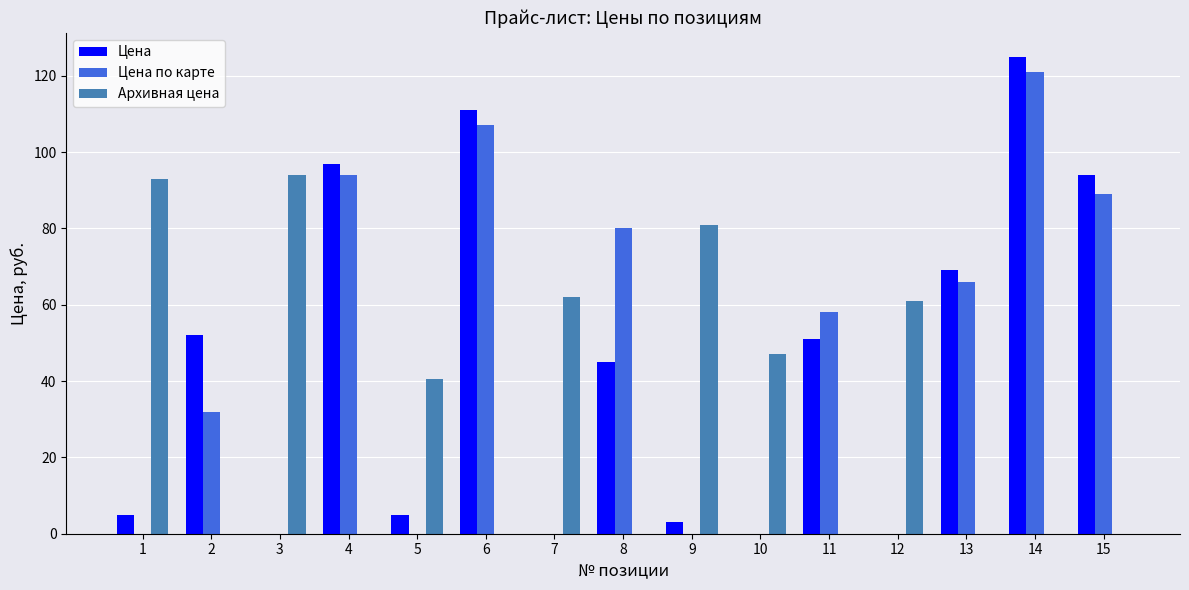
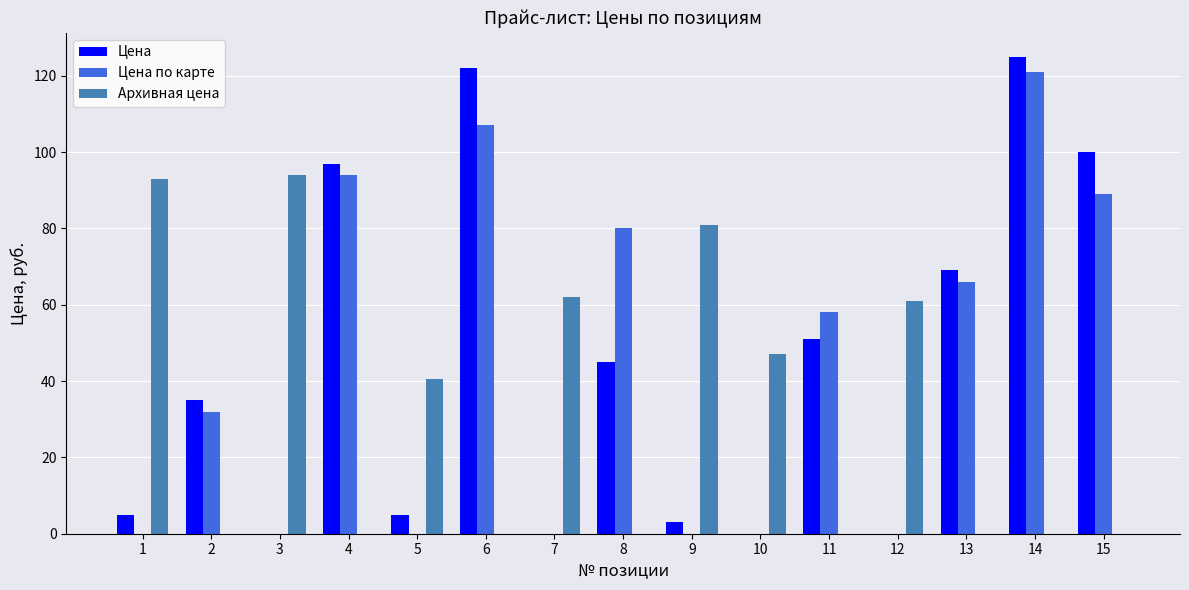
Цена, 2: 52 -> 35
Цена, 6: 111 -> 122
Цена, 15: 94 -> 100
